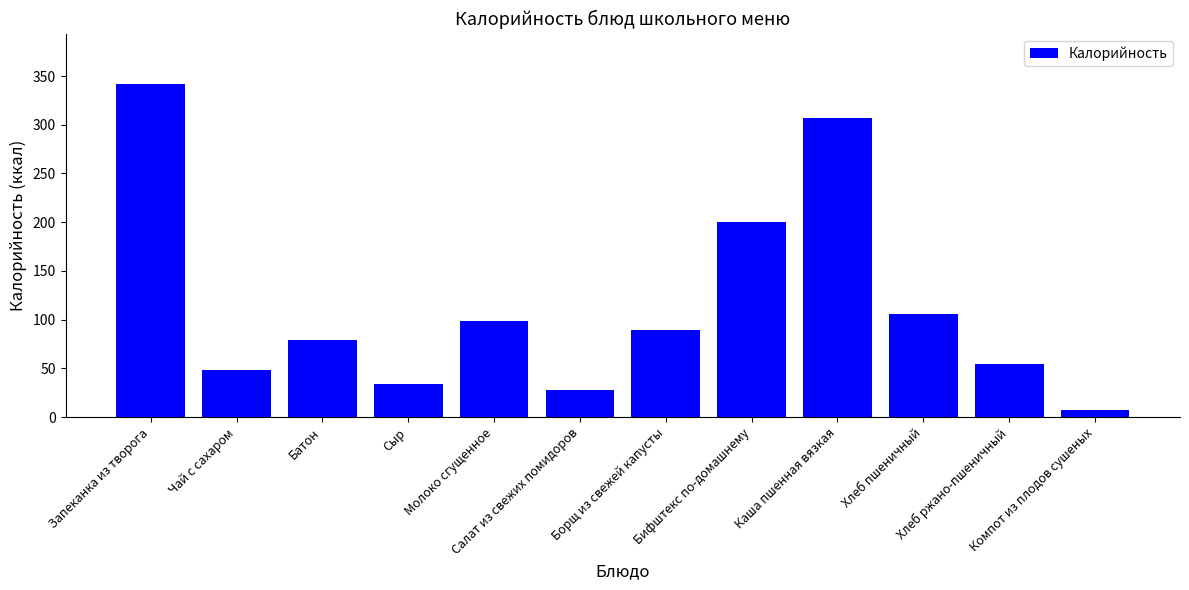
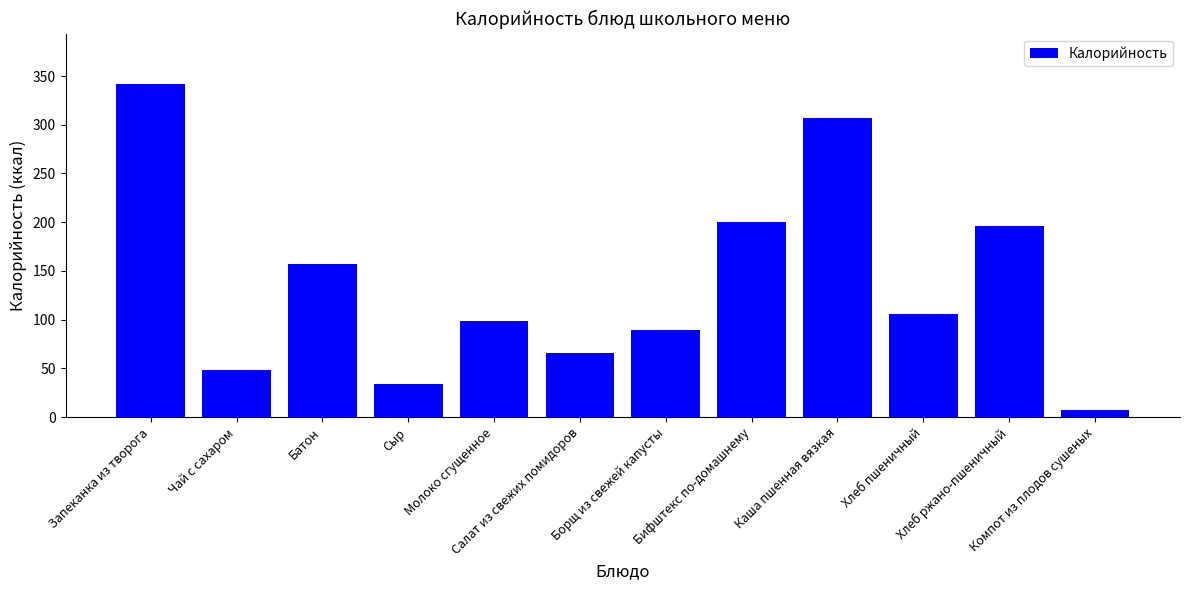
Батон: 80 -> 160
Салат из свежих помидоров: 30 -> 70
Хлеб ржано-пшеничный: 50 -> 200
